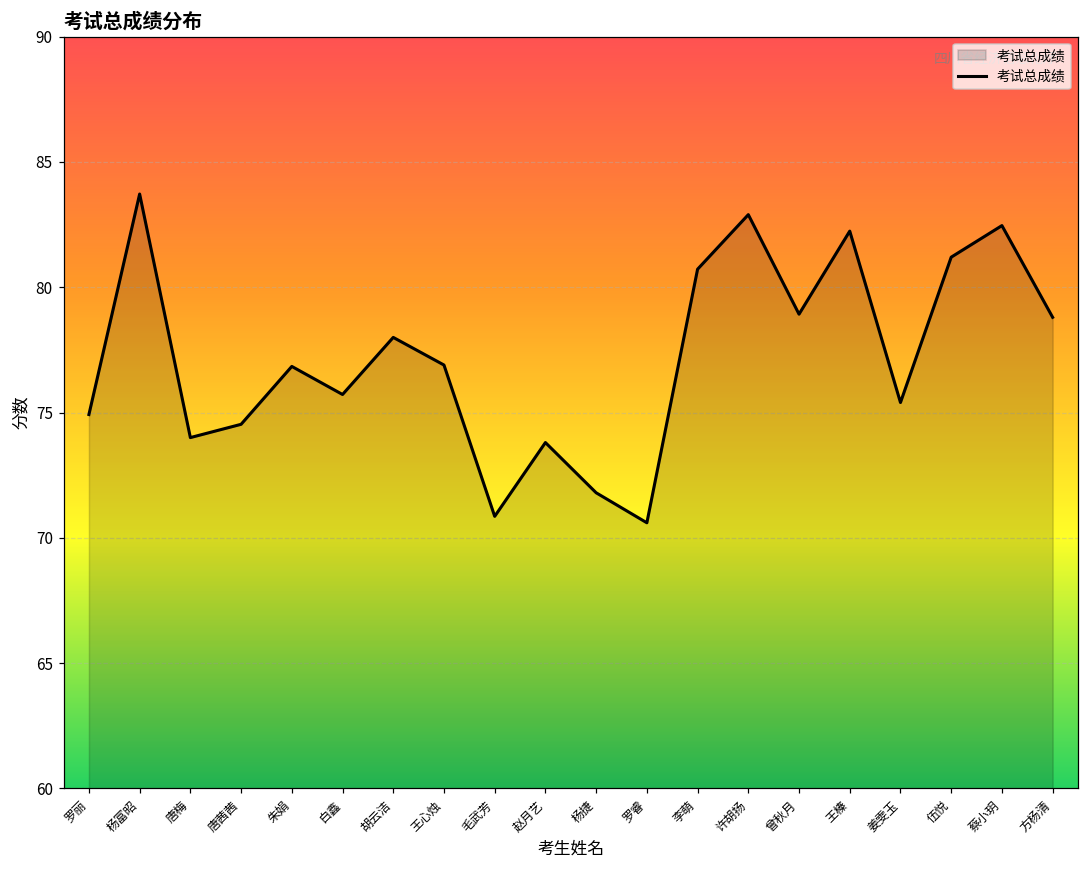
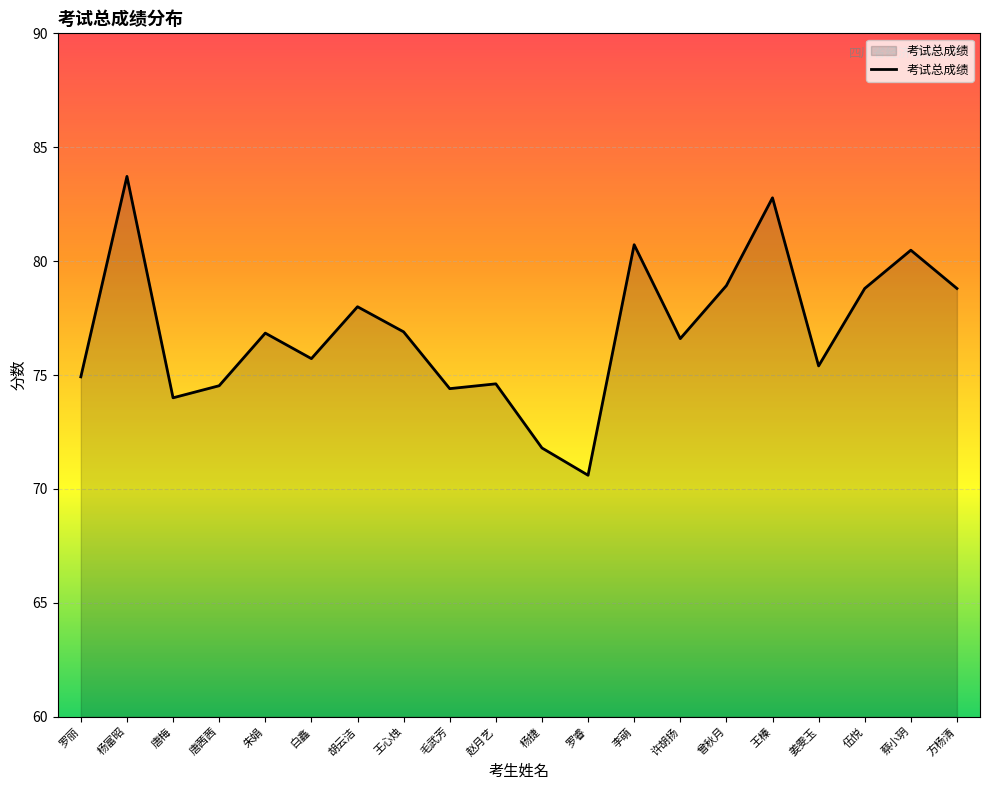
毛武芳: 70.9 -> 74.4
赵月艺: 73.8 -> 74.6
许胡扬: 82.9 -> 76.6
王榛: 82.2 -> 82.8
伍悦: 81.2 -> 78.8
蔡小玥: 82.5 -> 80.5
